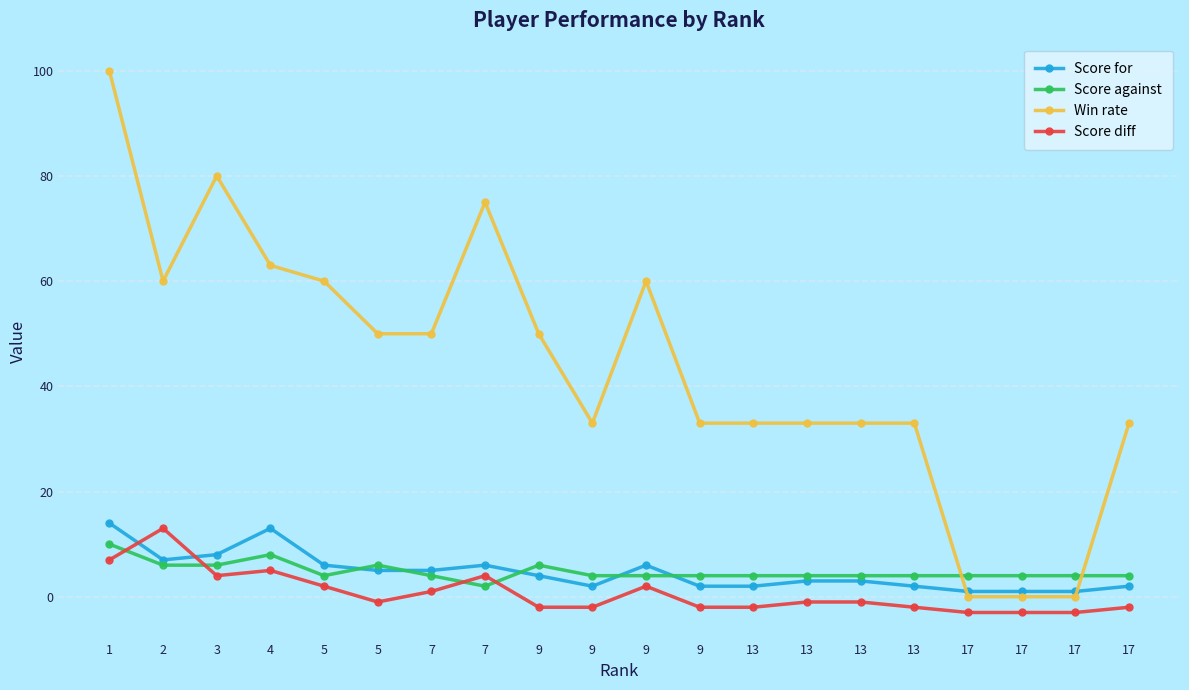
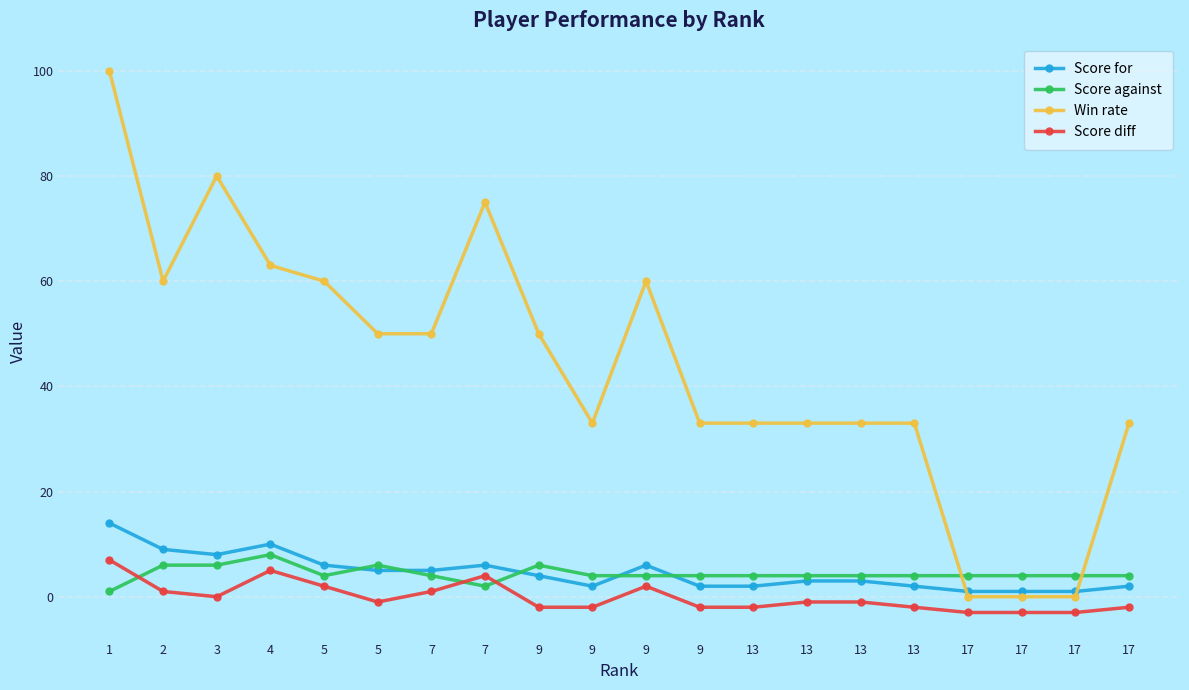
Score against, 1: 10 -> 1
Score for, 2: 7 -> 9
Score diff, 2: 13 -> 1
Score diff, 3: 4 -> 0
Score for, 4: 13 -> 10
